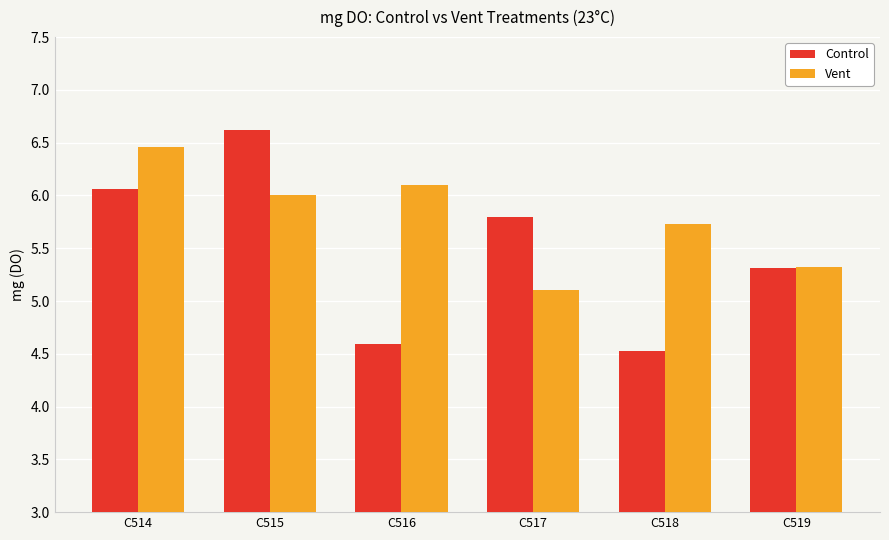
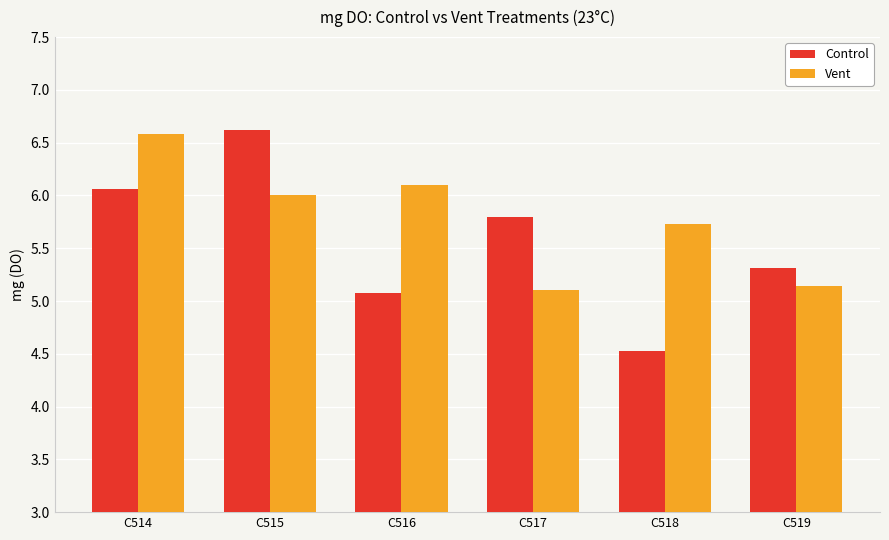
Vent, C514: 6.46 -> 6.58
Control, C516: 4.59 -> 5.08
Vent, C519: 5.32 -> 5.14
